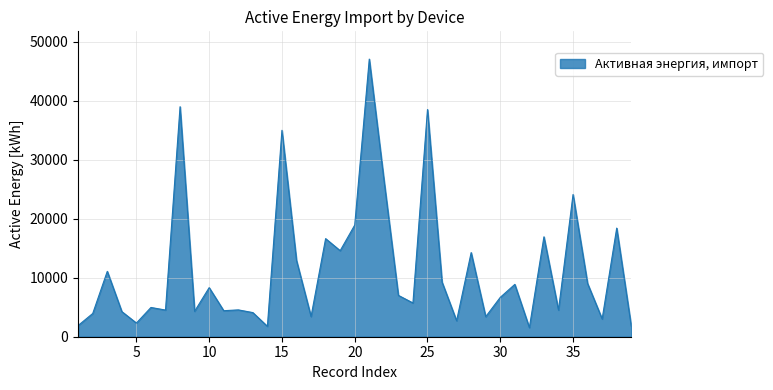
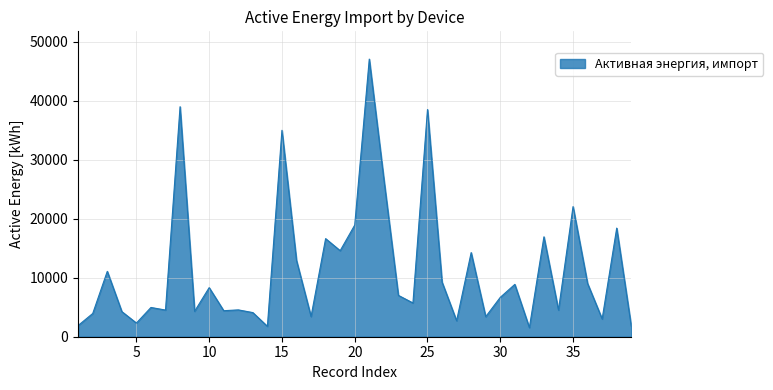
35: 24000 -> 22000
